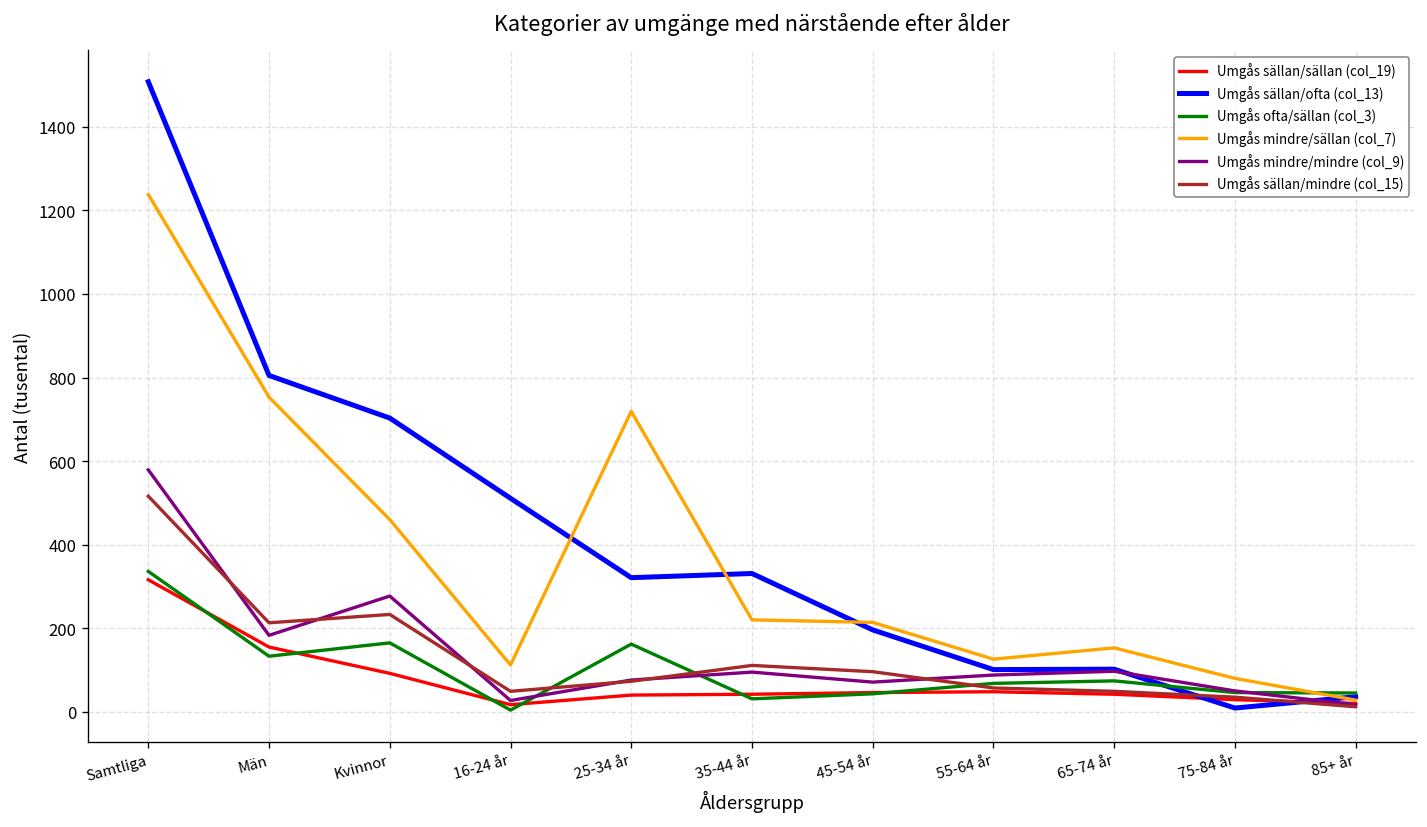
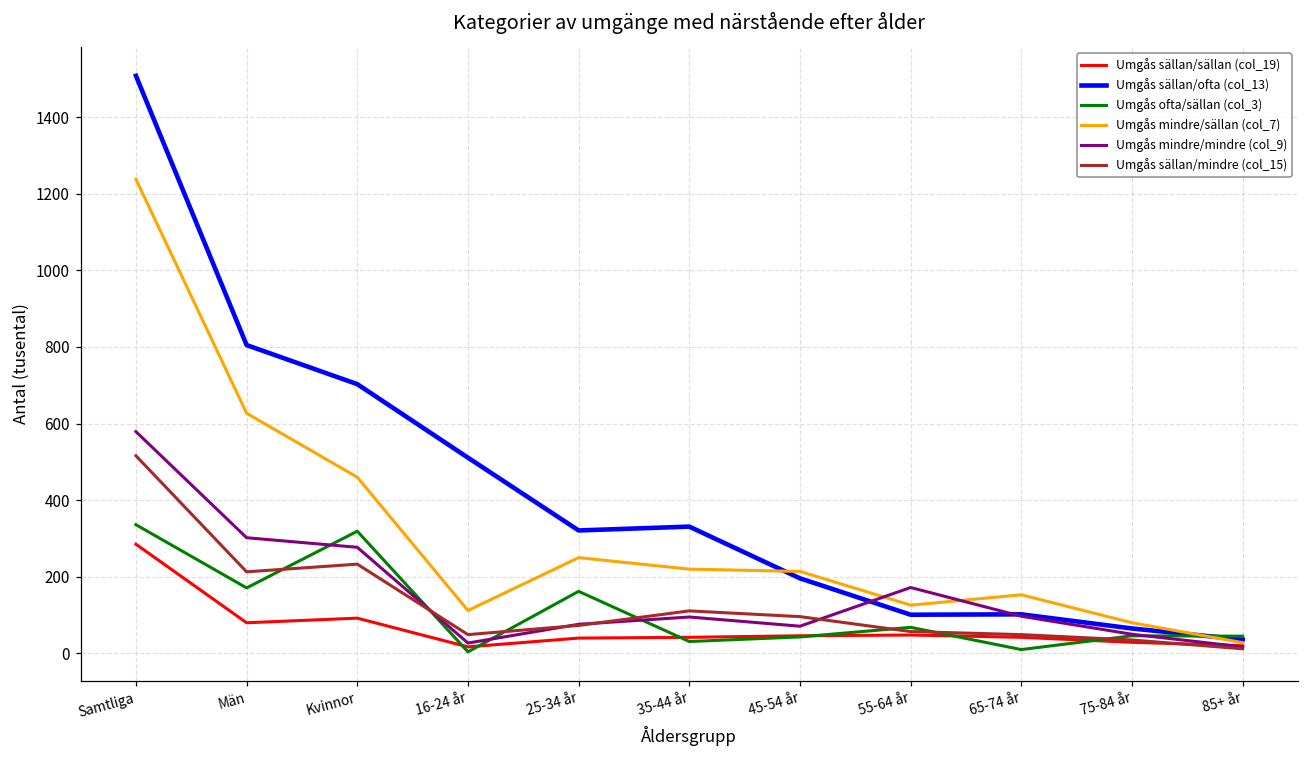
Umgås sällan/sällan (col_19), Samtliga: 320 -> 290
Umgås sällan/sällan (col_19), Män: 160 -> 80
Umgås ofta/sällan (col_3), Män: 130 -> 170
Umgås mindre/sällan (col_7), Män: 750 -> 630
Umgås mindre/mindre (col_9), Män: 180 -> 300
Umgås ofta/sällan (col_3), Kvinnor: 170 -> 320
Umgås mindre/sällan (col_7), 25-34 år: 720 -> 250
Umgås mindre/mindre (col_9), 55-64 år: 90 -> 170
Umgås ofta/sällan (col_3), 65-74 år: 70 -> 10
Umgås sällan/ofta (col_13), 75-84 år: 10 -> 70
